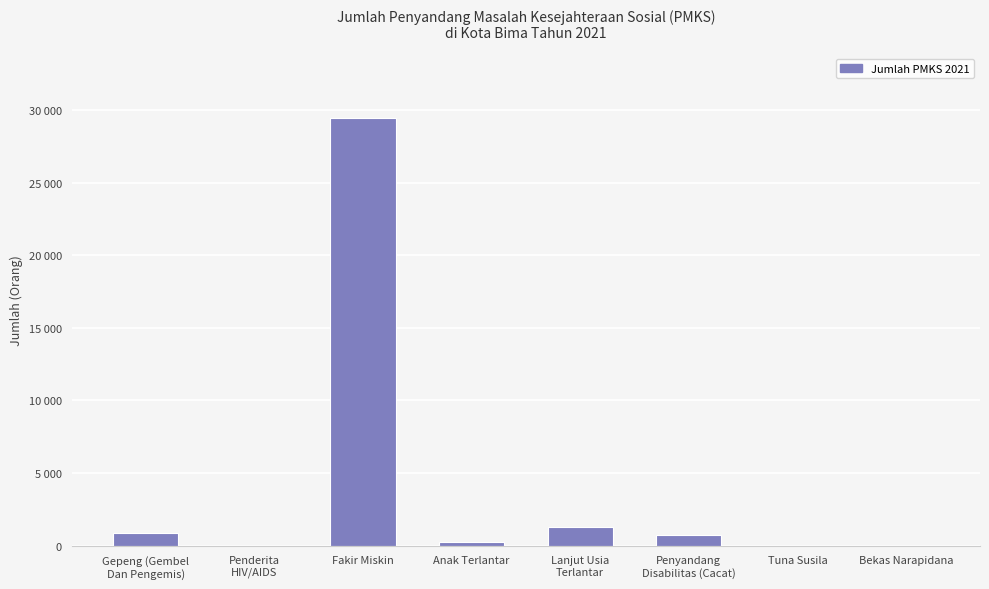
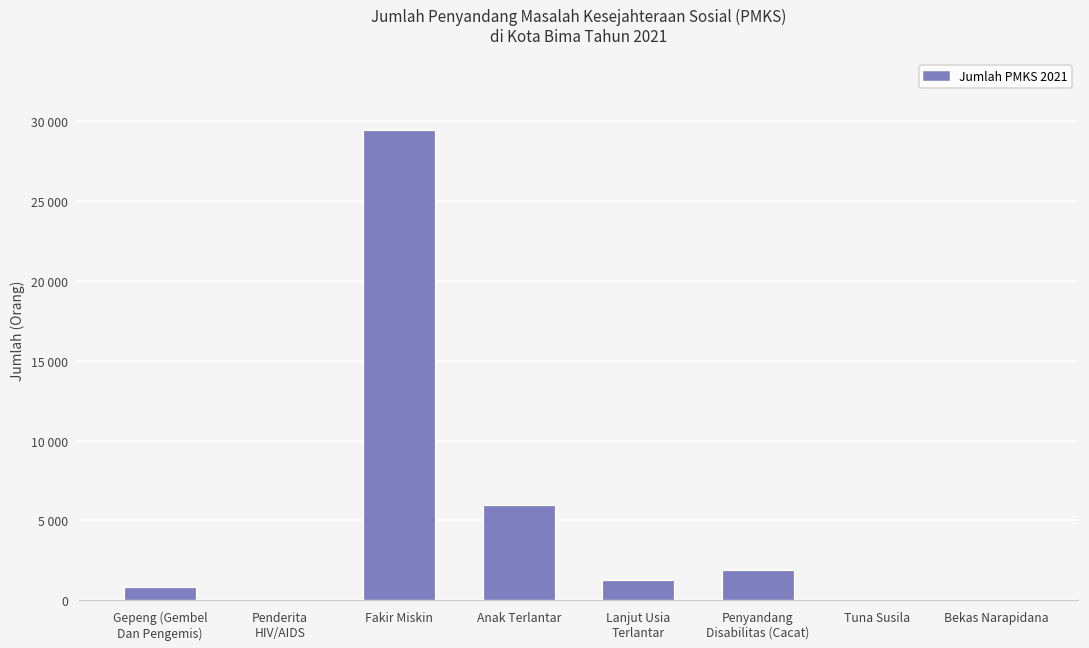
Anak Terlantar: 300 -> 5900
Penyandang Disabilitas (Cacat): 700 -> 1900
